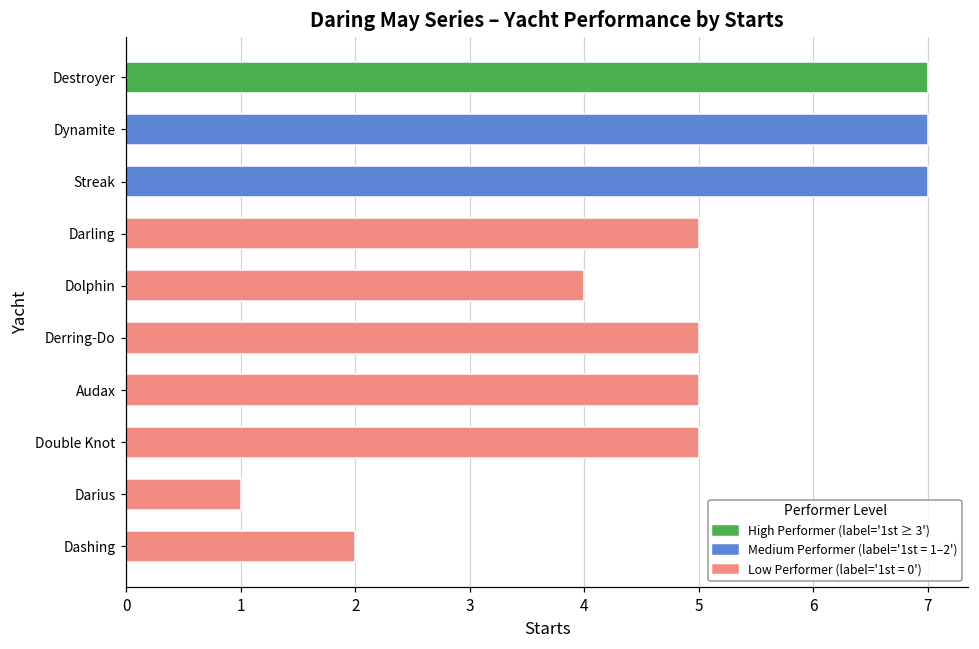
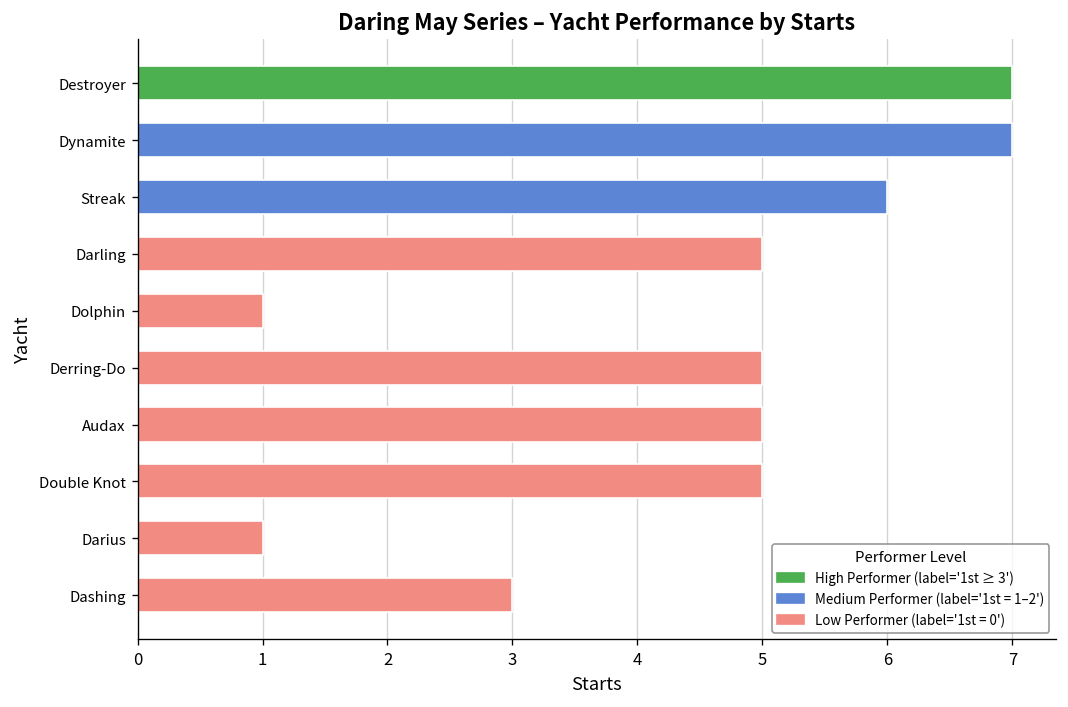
Streak: 7 -> 6
Dolphin: 4 -> 1
Dashing: 2 -> 3
